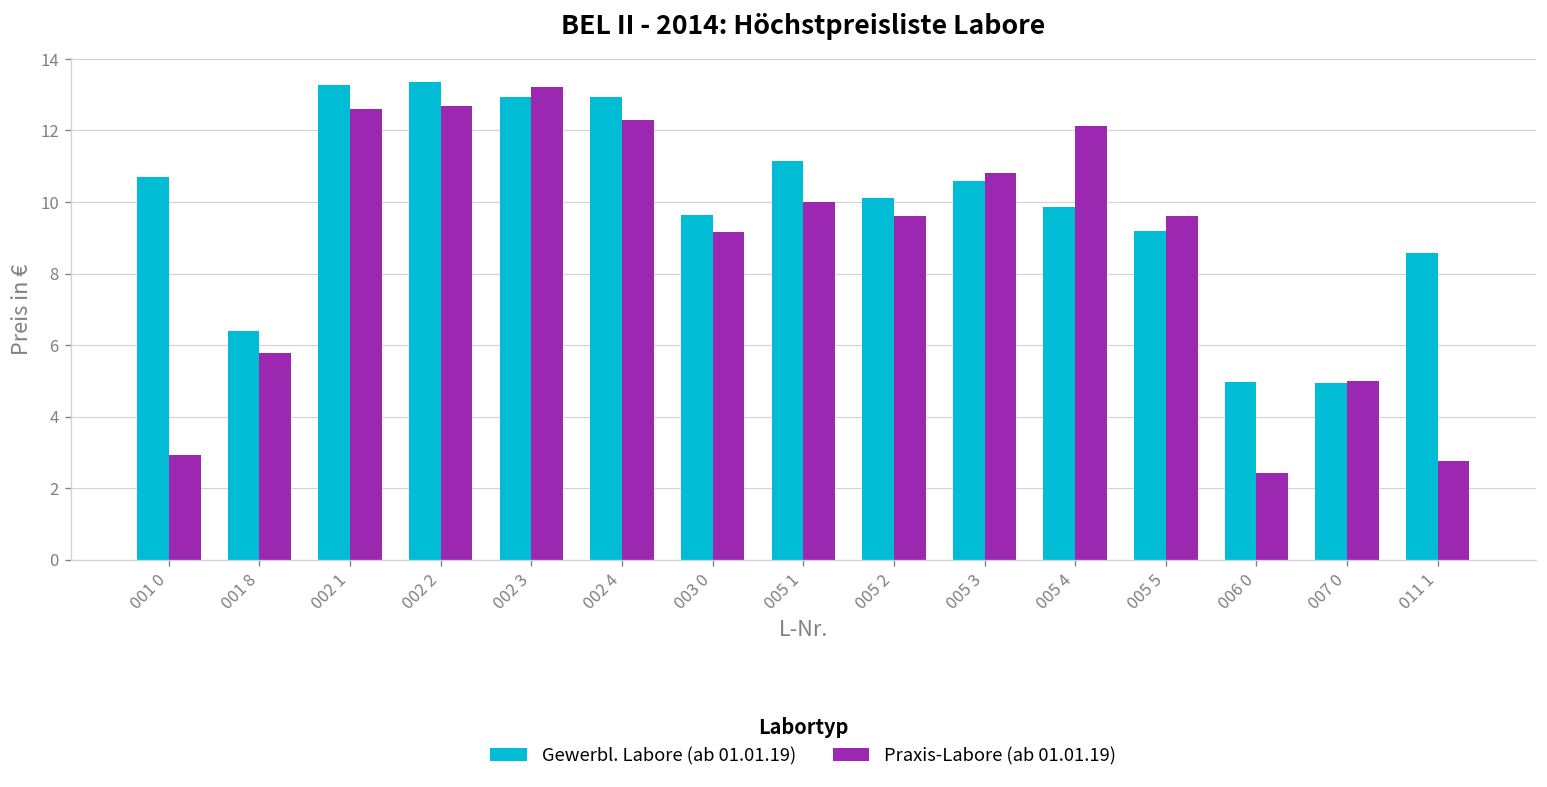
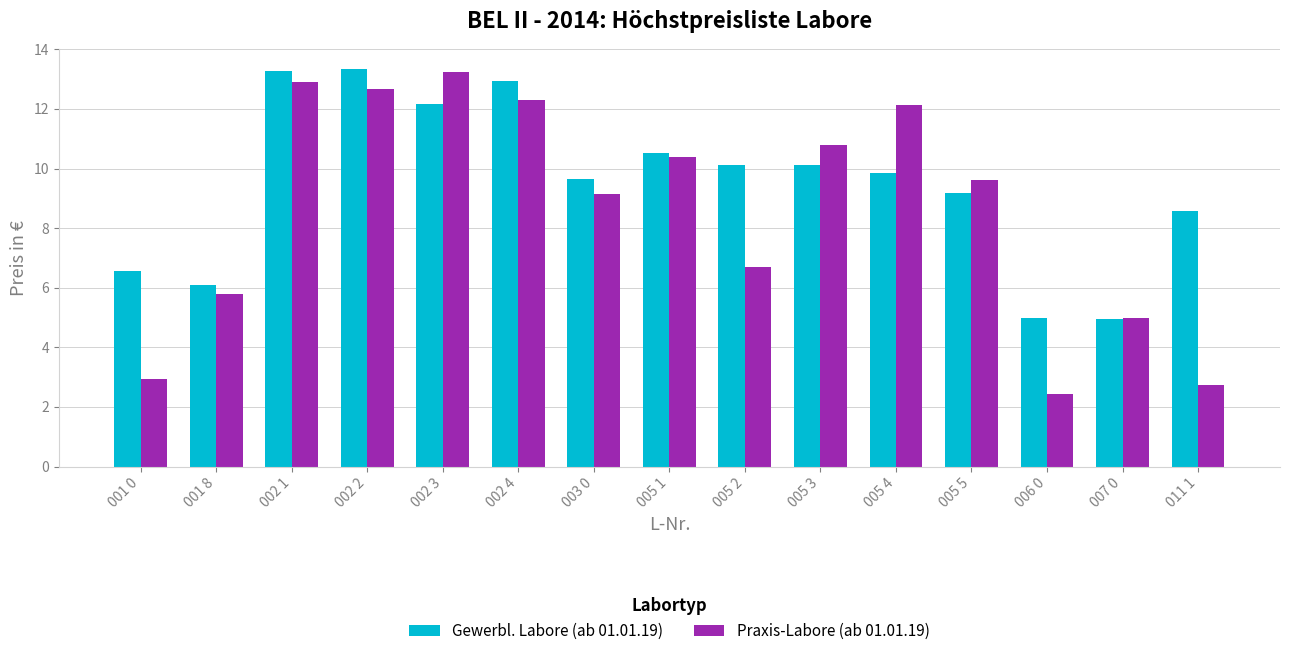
Gewerbl. Labore (ab 01.01.19), 001 0: 10.7 -> 6.6
Gewerbl. Labore (ab 01.01.19), 001 8: 6.4 -> 6.1
Praxis-Labore (ab 01.01.19), 002 1: 12.6 -> 12.9
Gewerbl. Labore (ab 01.01.19), 002 3: 12.9 -> 12.2
Gewerbl. Labore (ab 01.01.19), 005 1: 11.2 -> 10.5
Praxis-Labore (ab 01.01.19), 005 1: 10.0 -> 10.4
Praxis-Labore (ab 01.01.19), 005 2: 9.6 -> 6.7
Gewerbl. Labore (ab 01.01.19), 005 3: 10.6 -> 10.1
